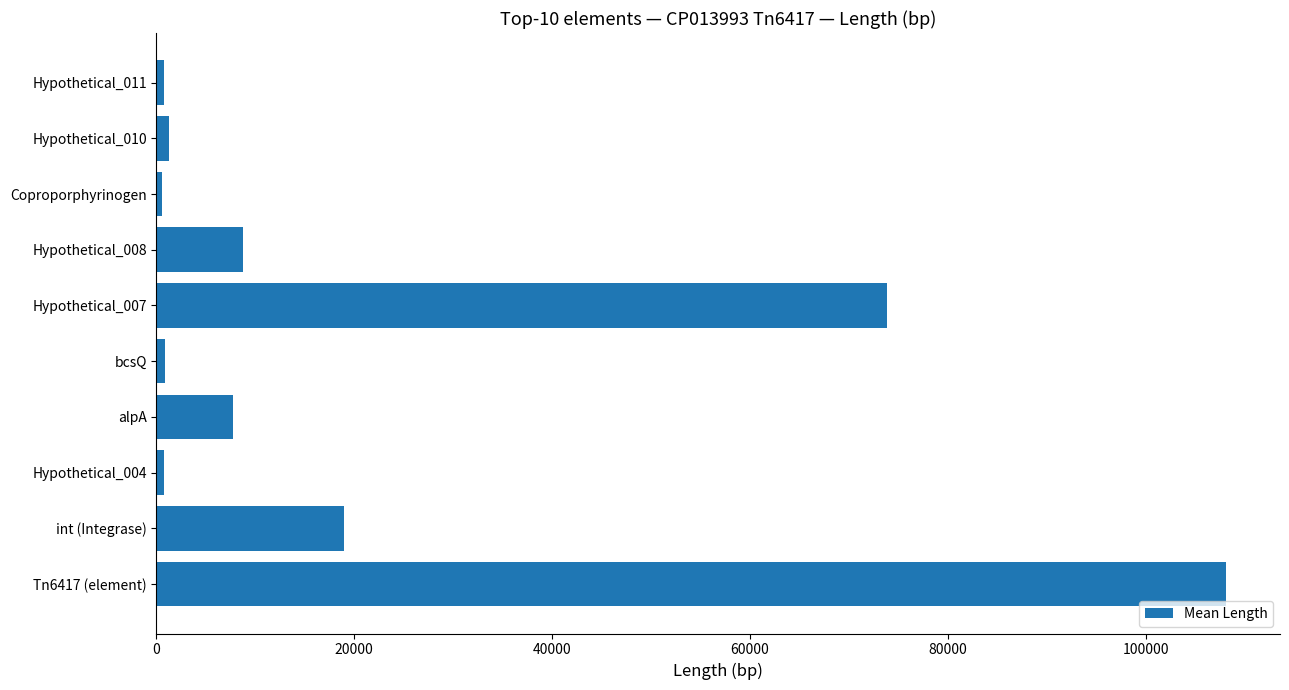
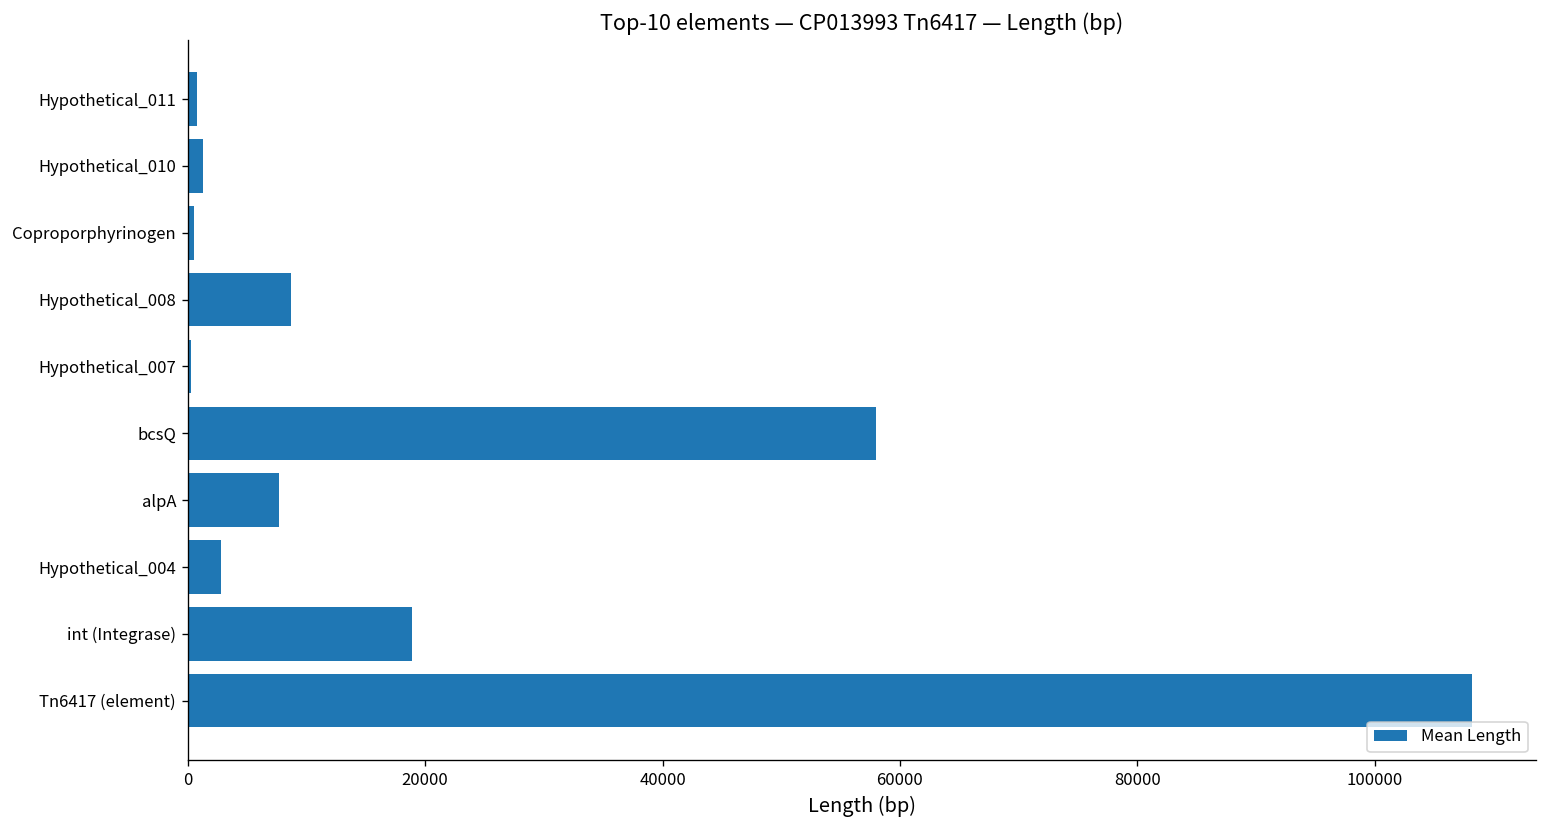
Hypothetical_007: 74000 -> 0
bcsQ: 1000 -> 58000
Hypothetical_004: 1000 -> 3000
